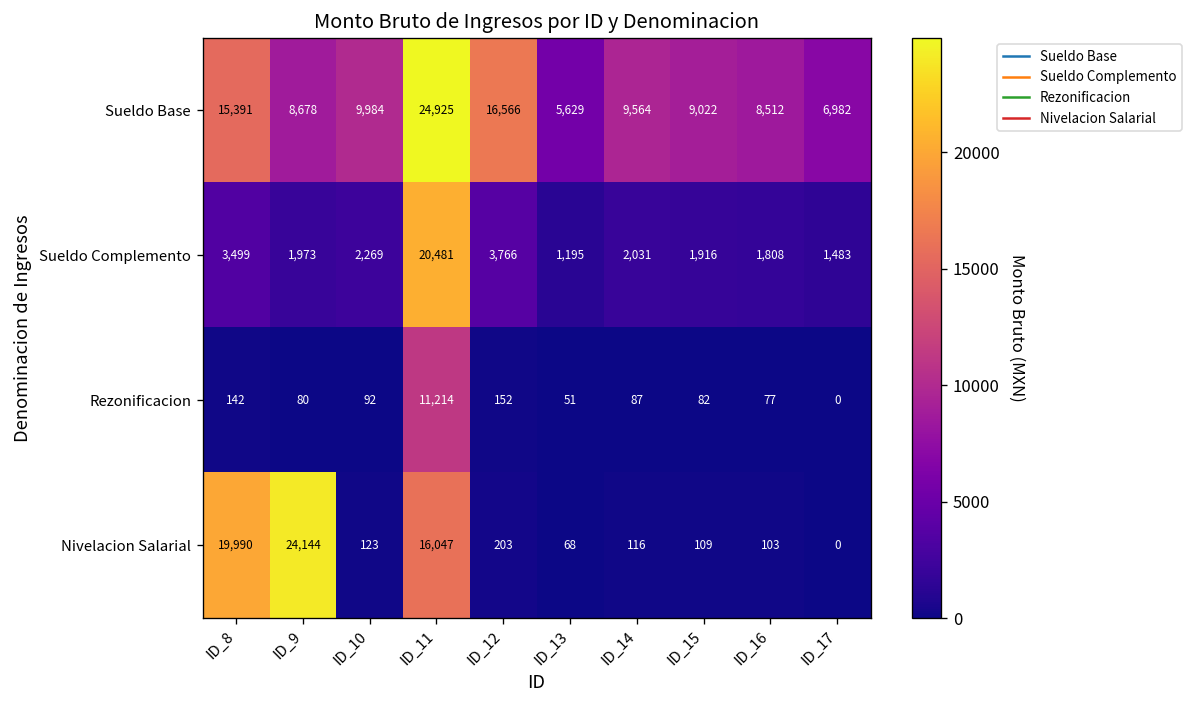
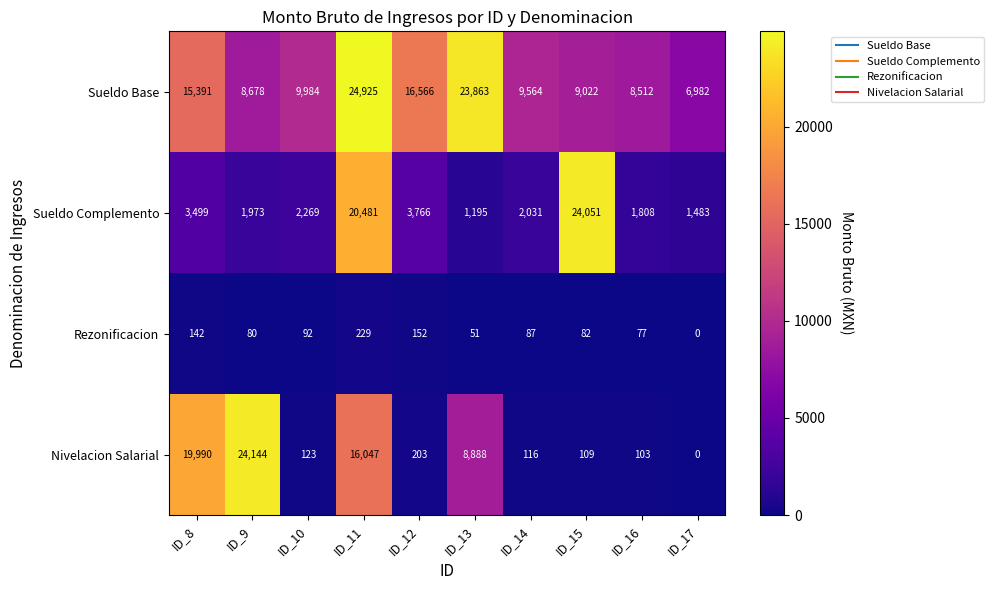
Sueldo Base, ID_13: 5,629 -> 23,863
Sueldo Complemento, ID_15: 1,916 -> 24,051
Rezonificacion, ID_11: 11,214 -> 229
Nivelacion Salarial, ID_13: 68 -> 8,888
